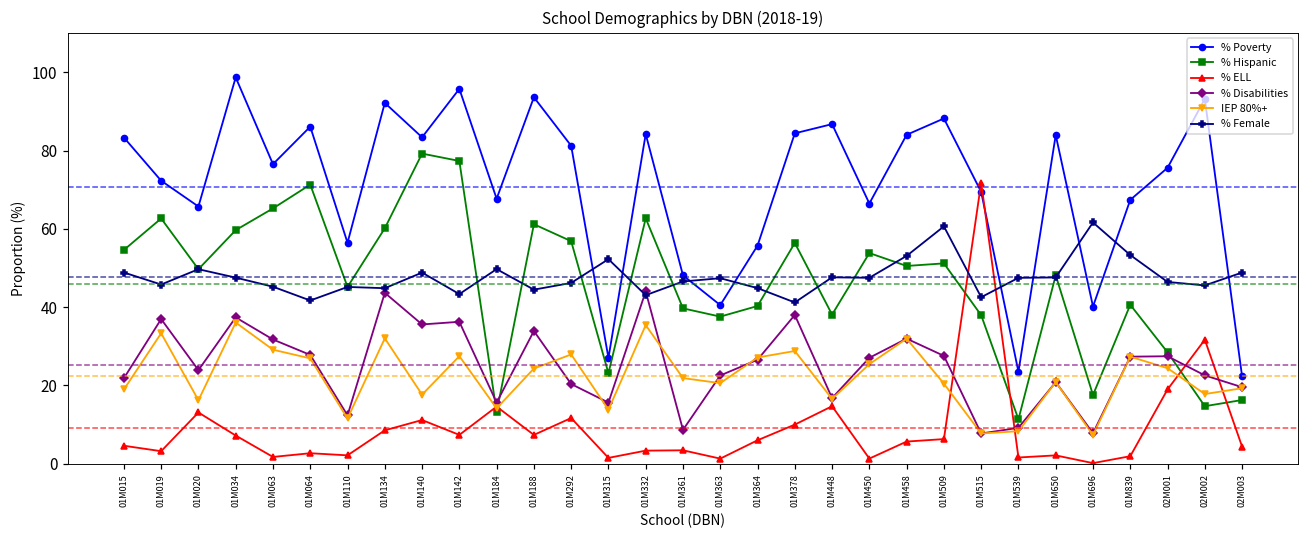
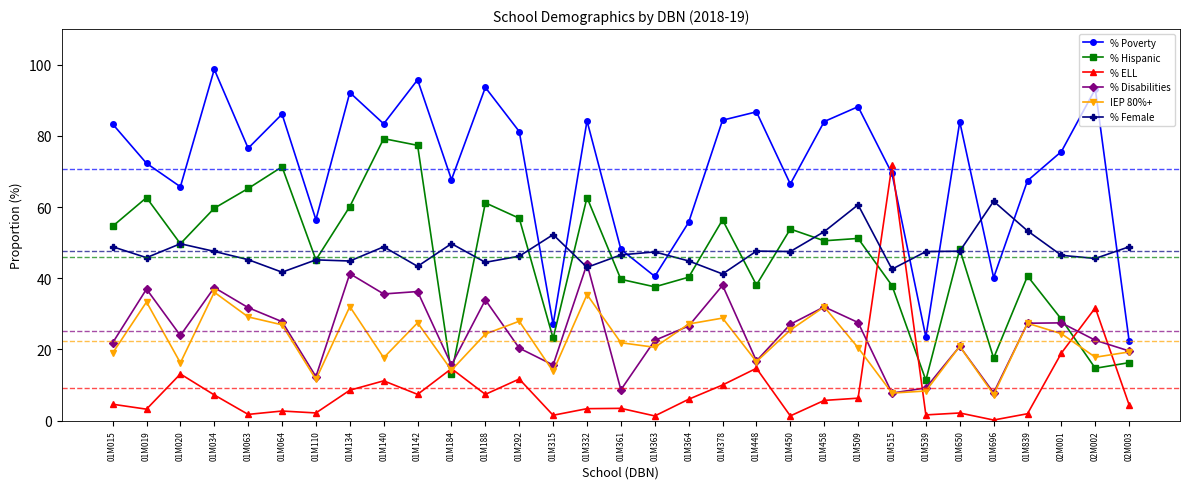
% Disabilities, 01M134: 44 -> 41
